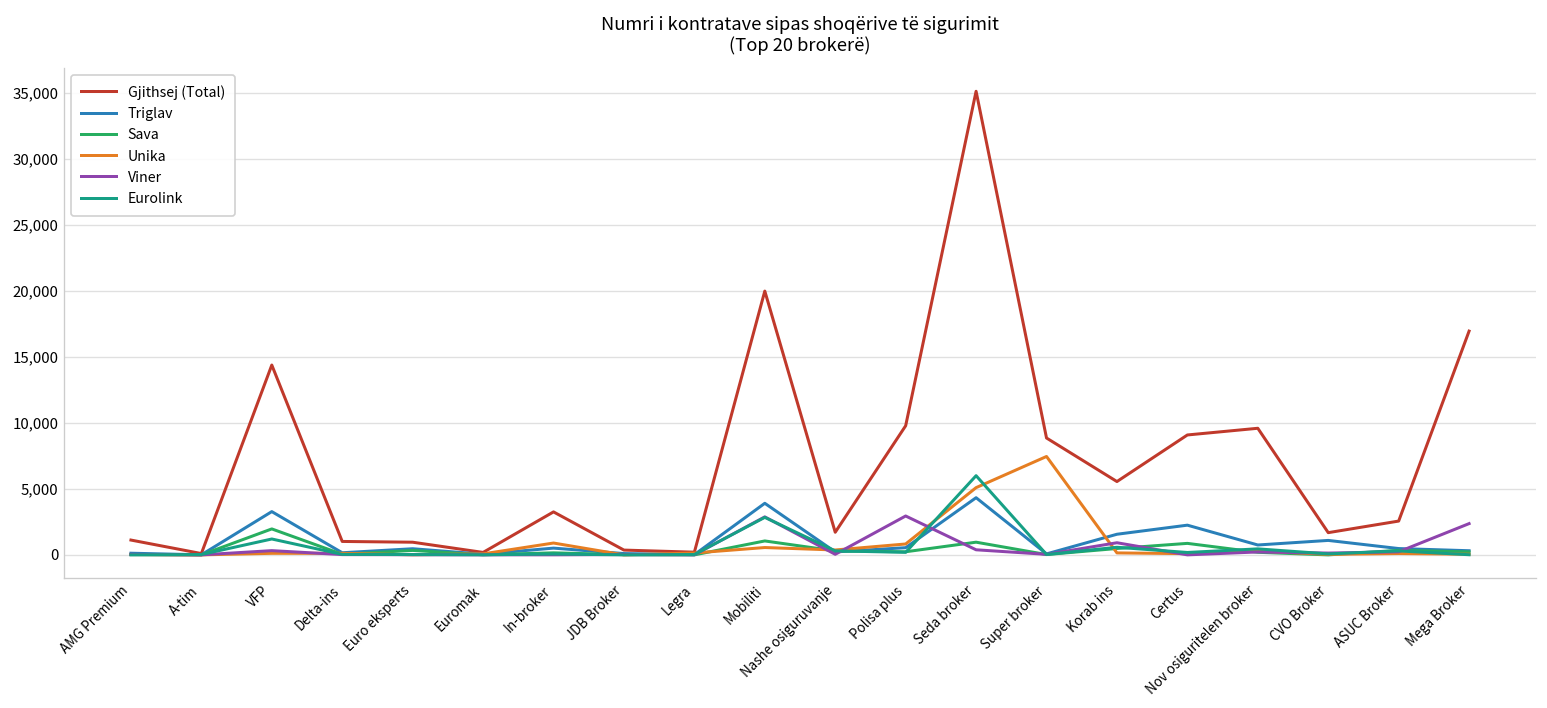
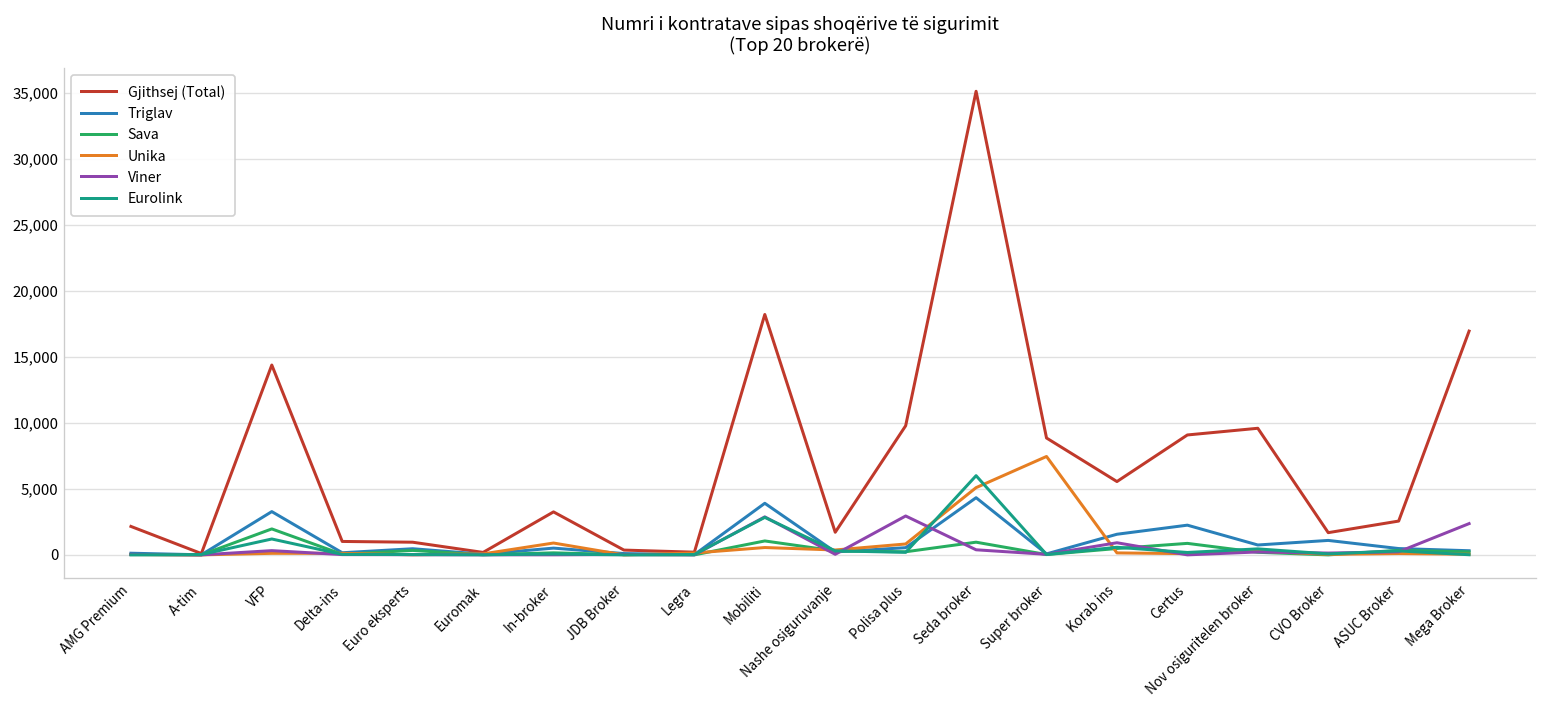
Gjithsej (Total), AMG Premium: 1,100 -> 2,200
Gjithsej (Total), Mobiliti: 20,000 -> 18,200
